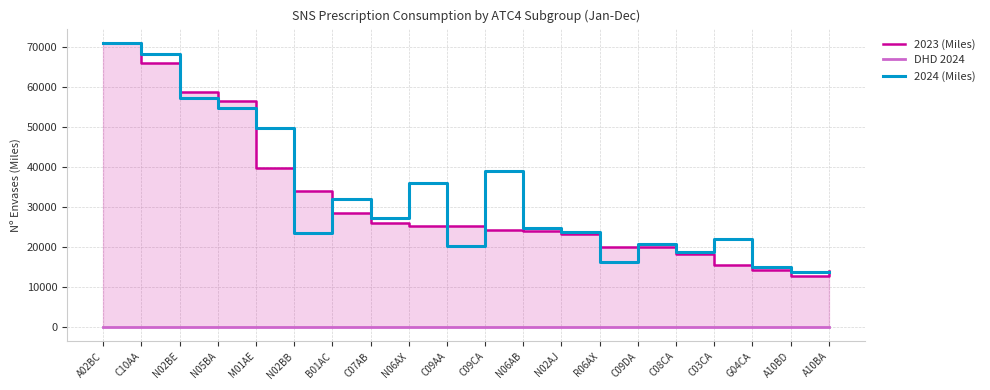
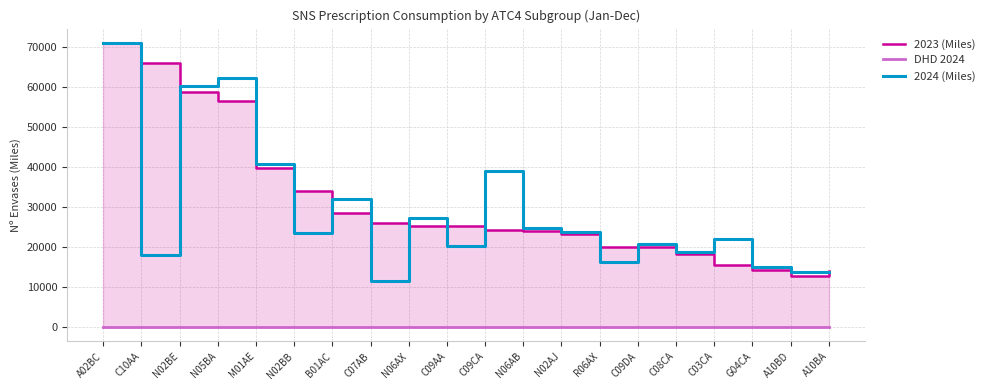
2024 (Miles), C10AA: 68000 -> 18000
2024 (Miles), N02BE: 57000 -> 60000
2024 (Miles), N05BA: 55000 -> 62000
2024 (Miles), M01AE: 50000 -> 41000
2024 (Miles), C07AB: 27000 -> 12000
2024 (Miles), N06AX: 36000 -> 27000
